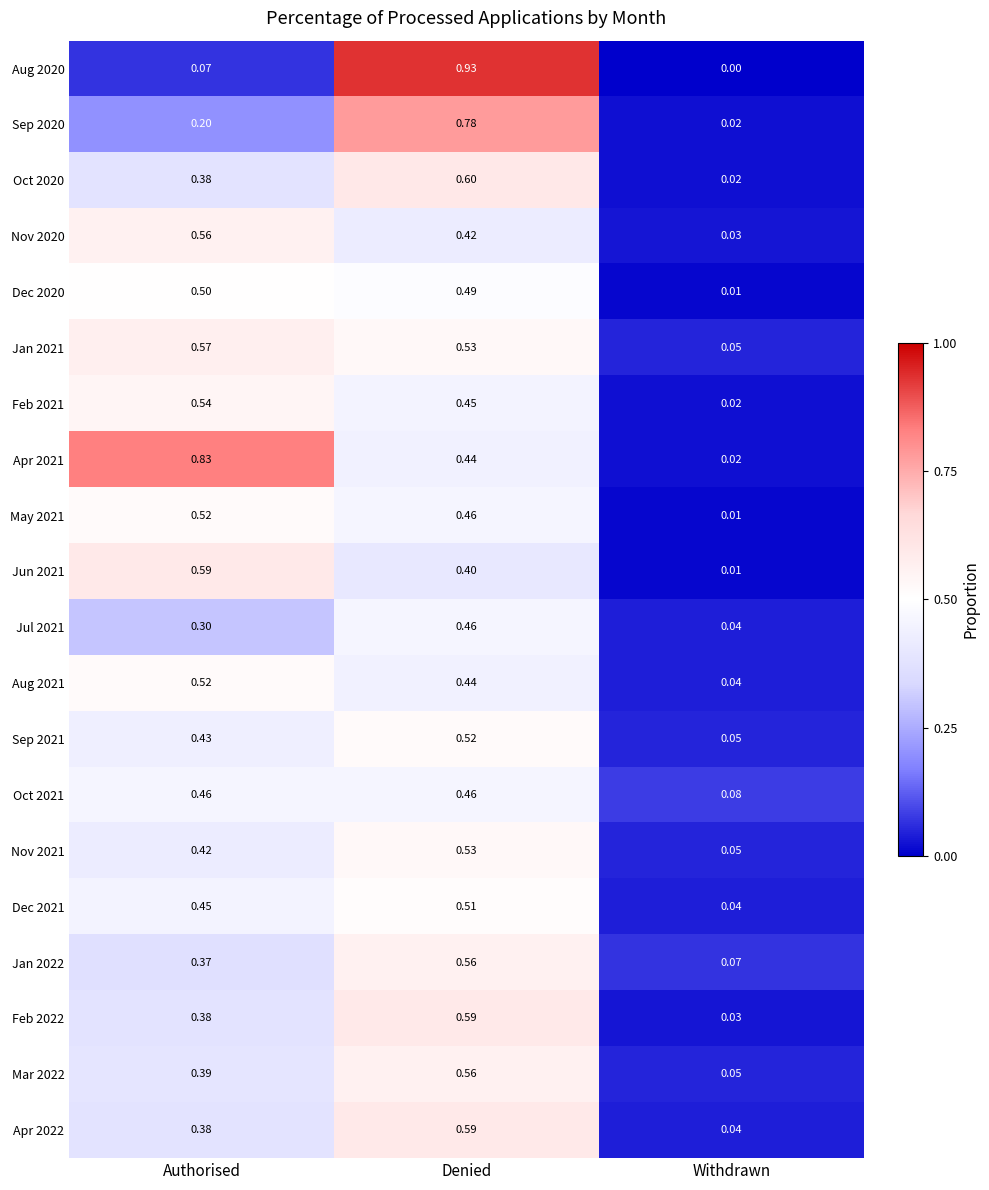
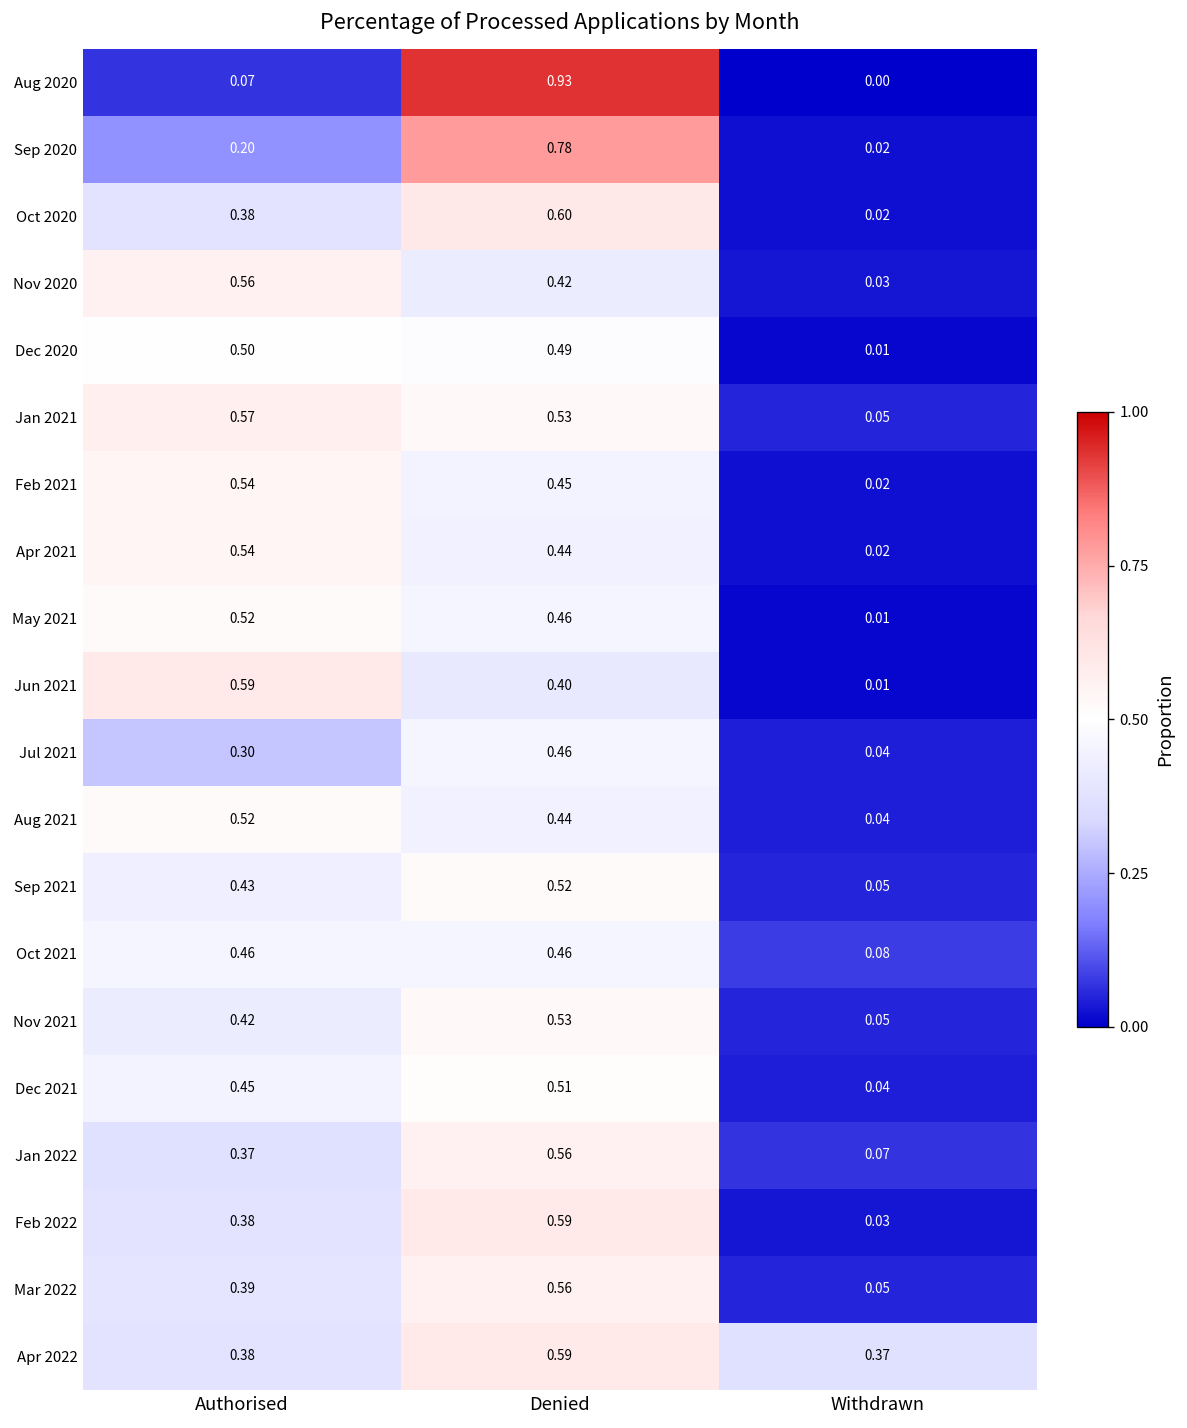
Apr 2021, Authorised: 0.83 -> 0.54
Apr 2022, Withdrawn: 0.04 -> 0.37
